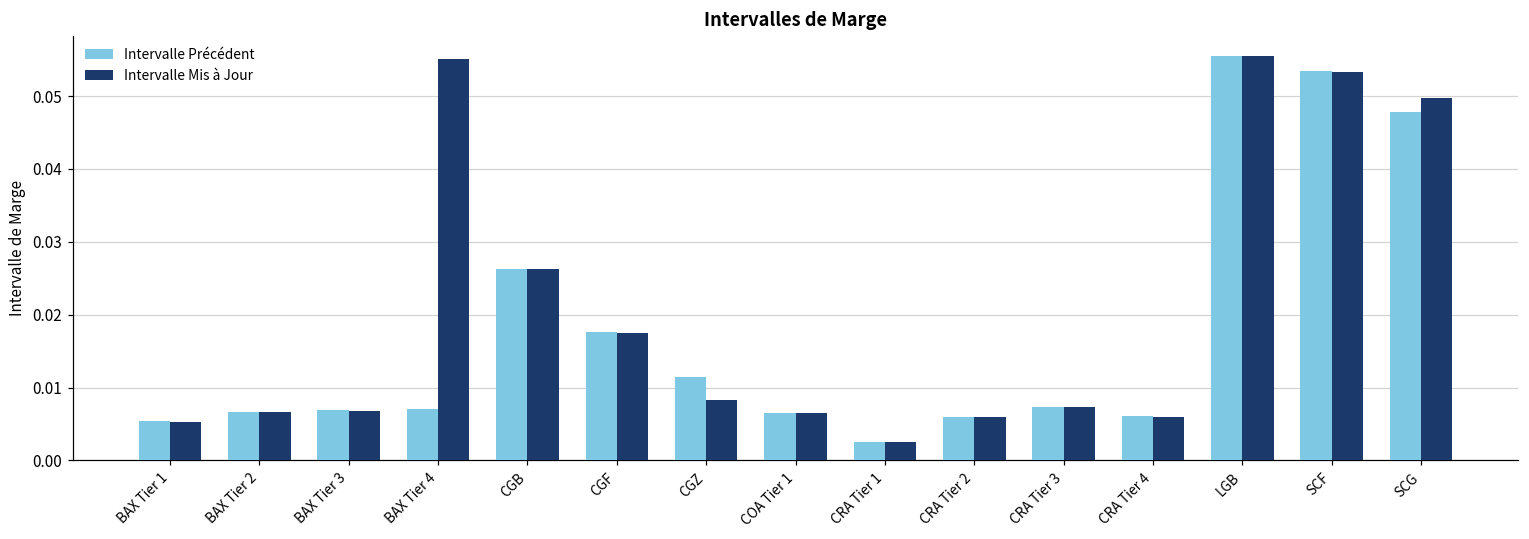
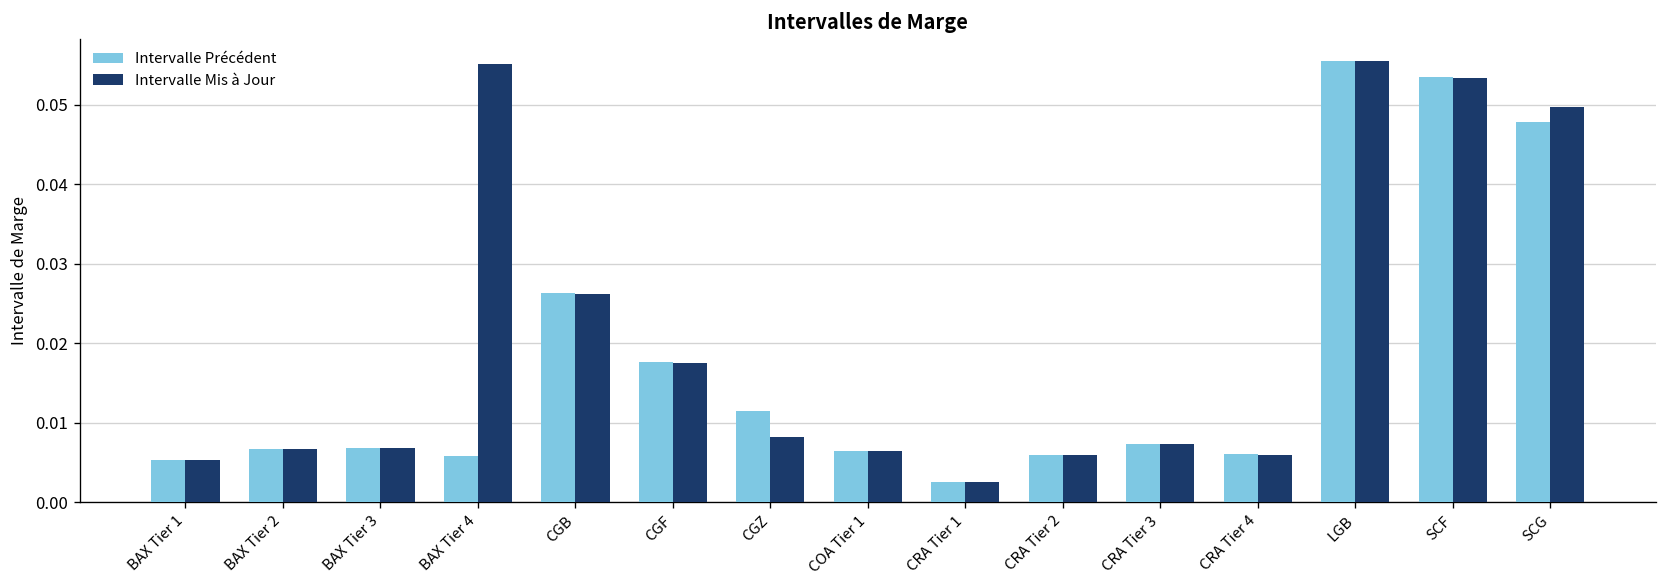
Intervalle Précédent, BAX Tier 4: 0.007 -> 0.006
